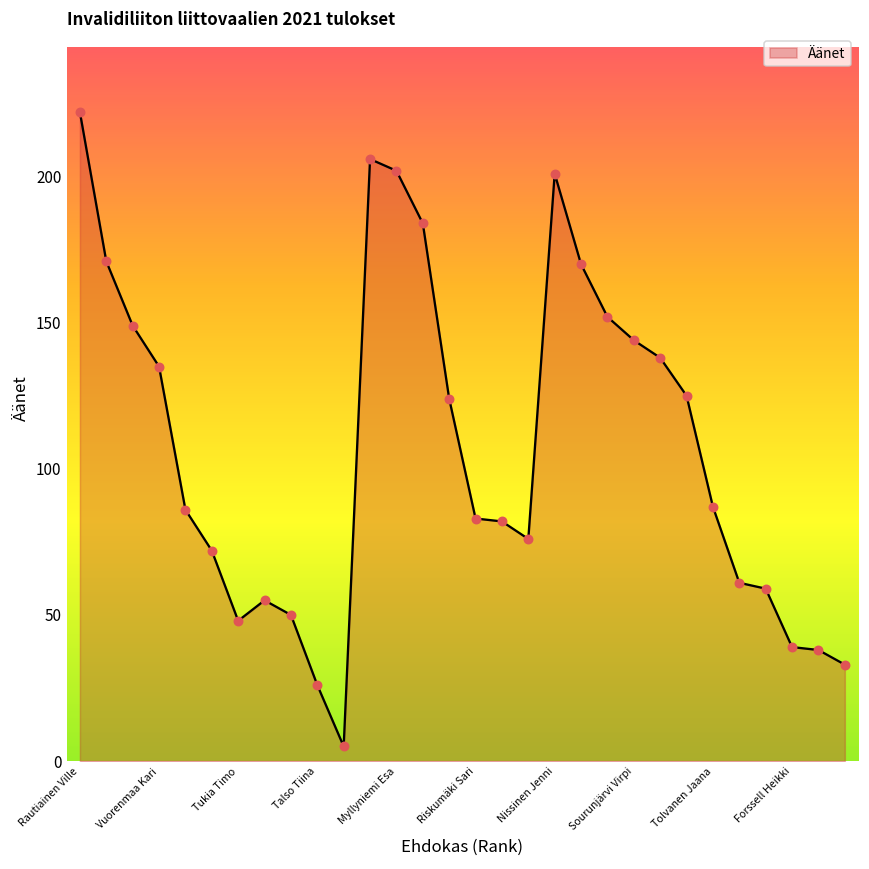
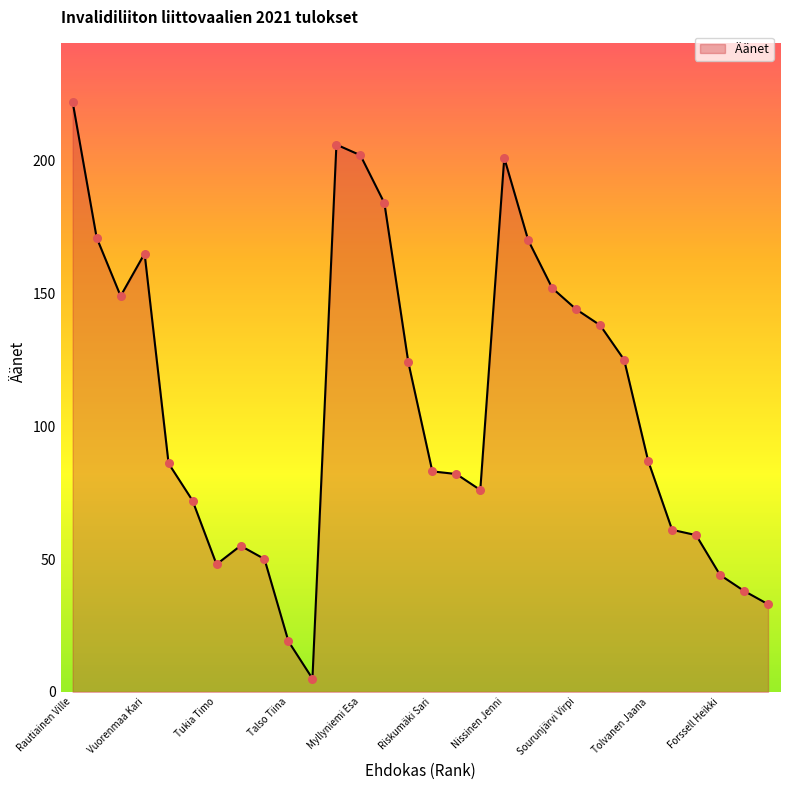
Vuorenmaa Kari: 135 -> 165
Talso Tiina: 26 -> 19
Forssell Heikki: 39 -> 44
